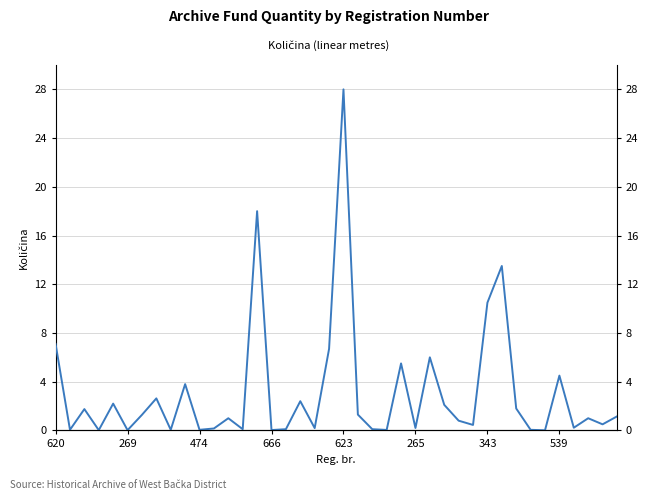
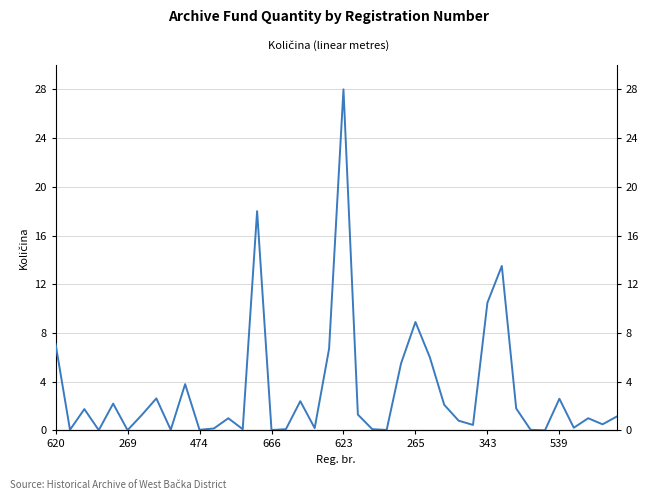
265: 0.2 -> 8.9
539: 4.5 -> 2.6
